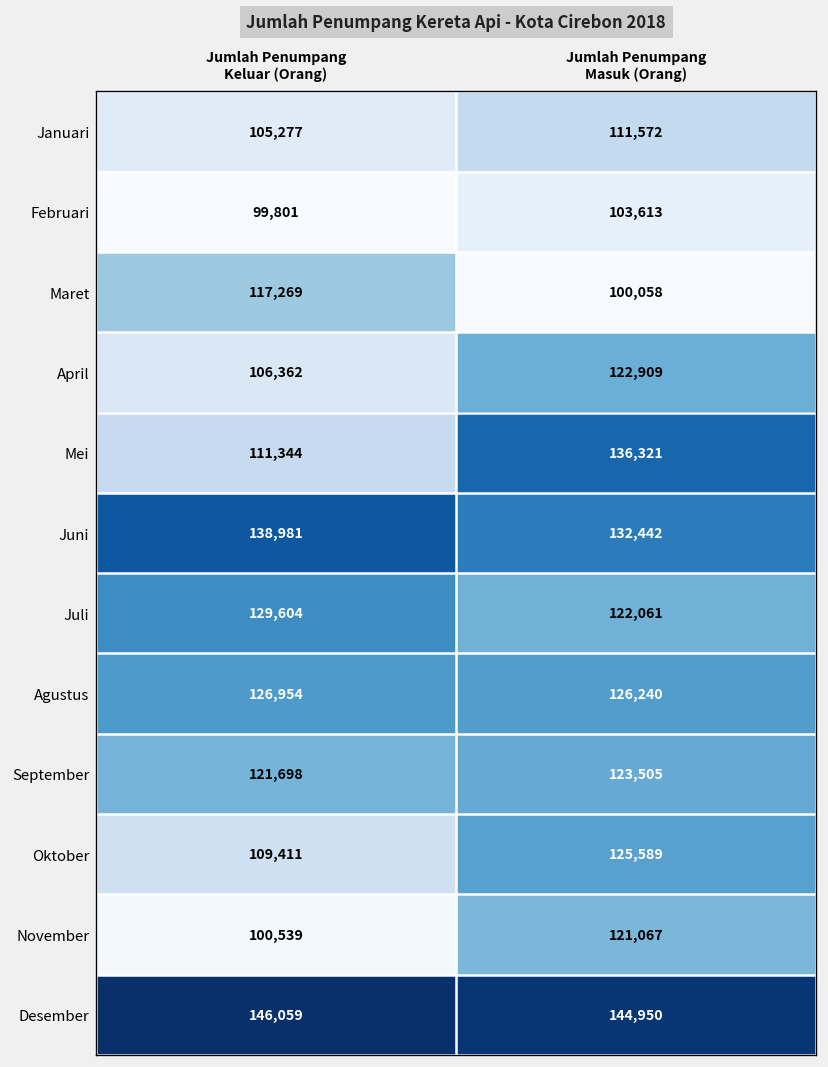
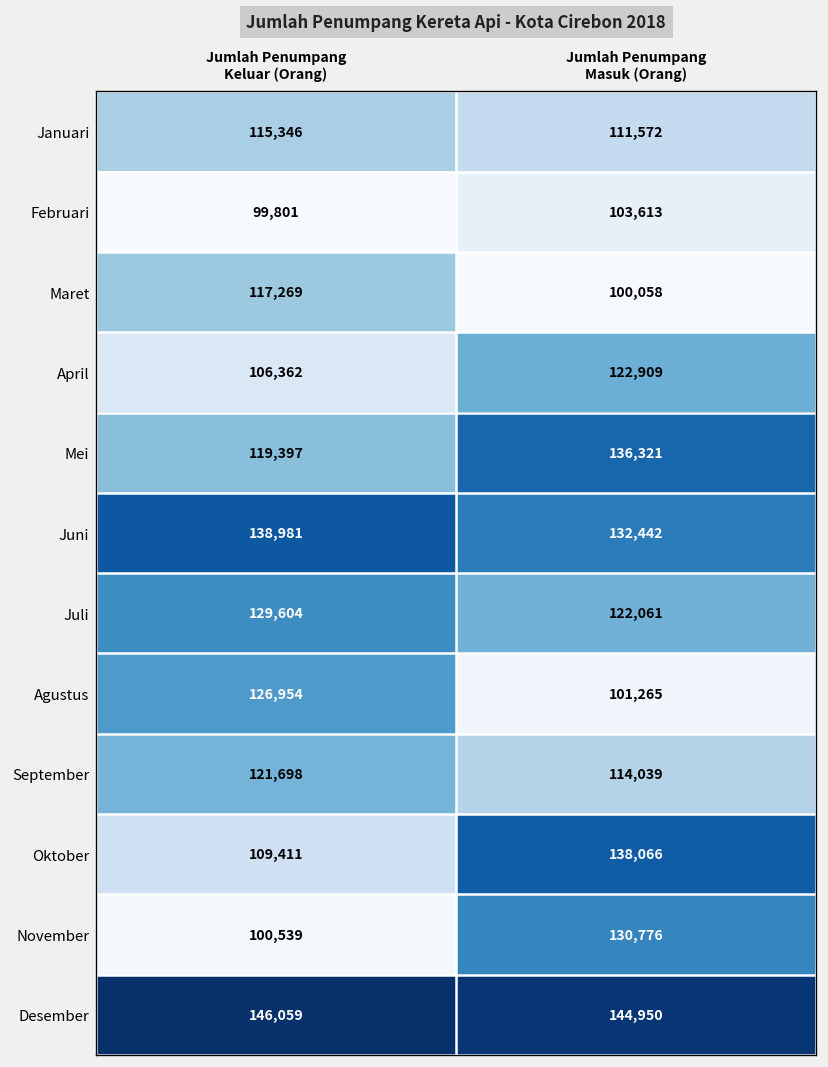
Januari, Jumlah Penumpang Keluar (Orang): 105,277 -> 115,346
Mei, Jumlah Penumpang Keluar (Orang): 111,344 -> 119,397
Agustus, Jumlah Penumpang Masuk (Orang): 126,240 -> 101,265
September, Jumlah Penumpang Masuk (Orang): 123,505 -> 114,039
Oktober, Jumlah Penumpang Masuk (Orang): 125,589 -> 138,066
November, Jumlah Penumpang Masuk (Orang): 121,067 -> 130,776
